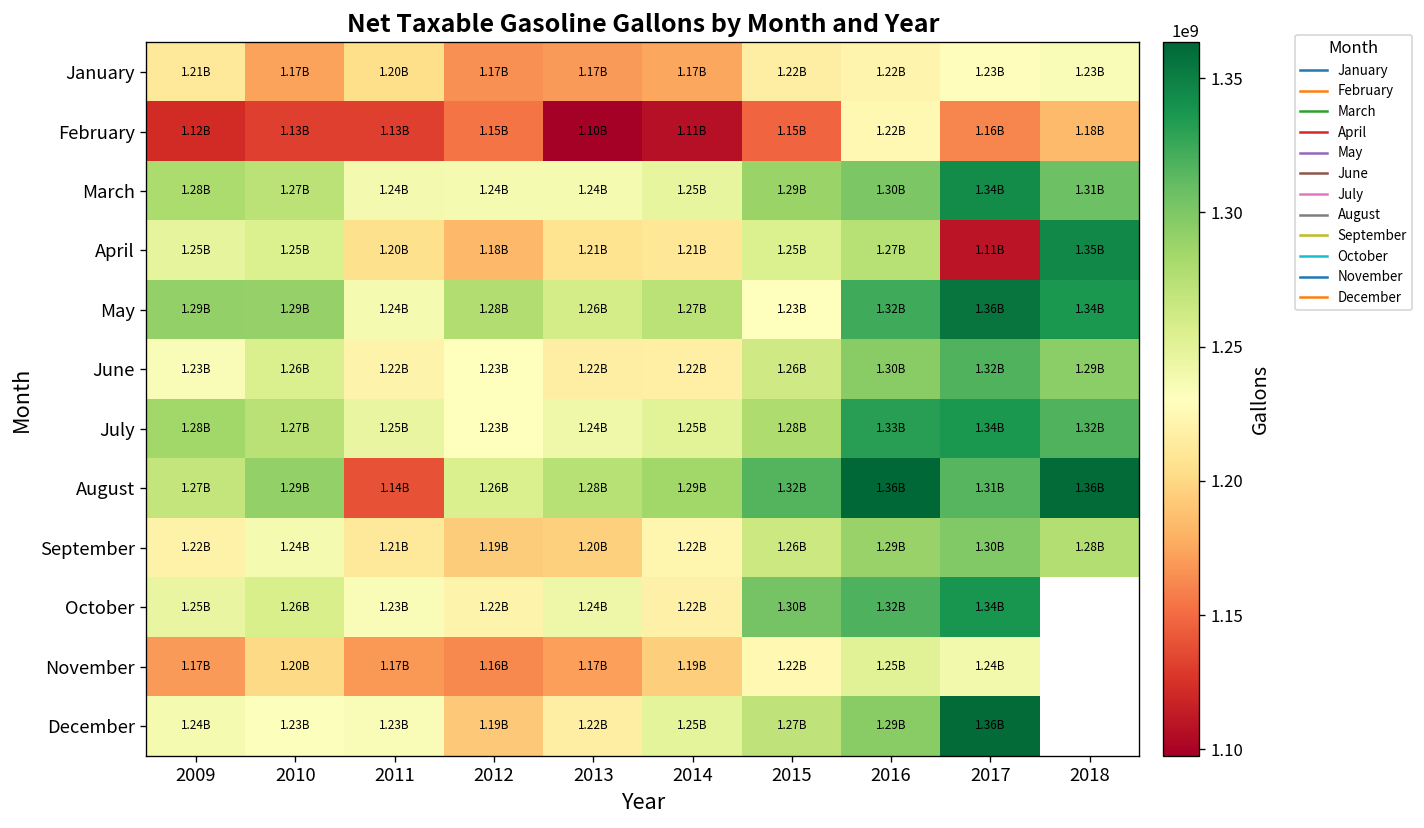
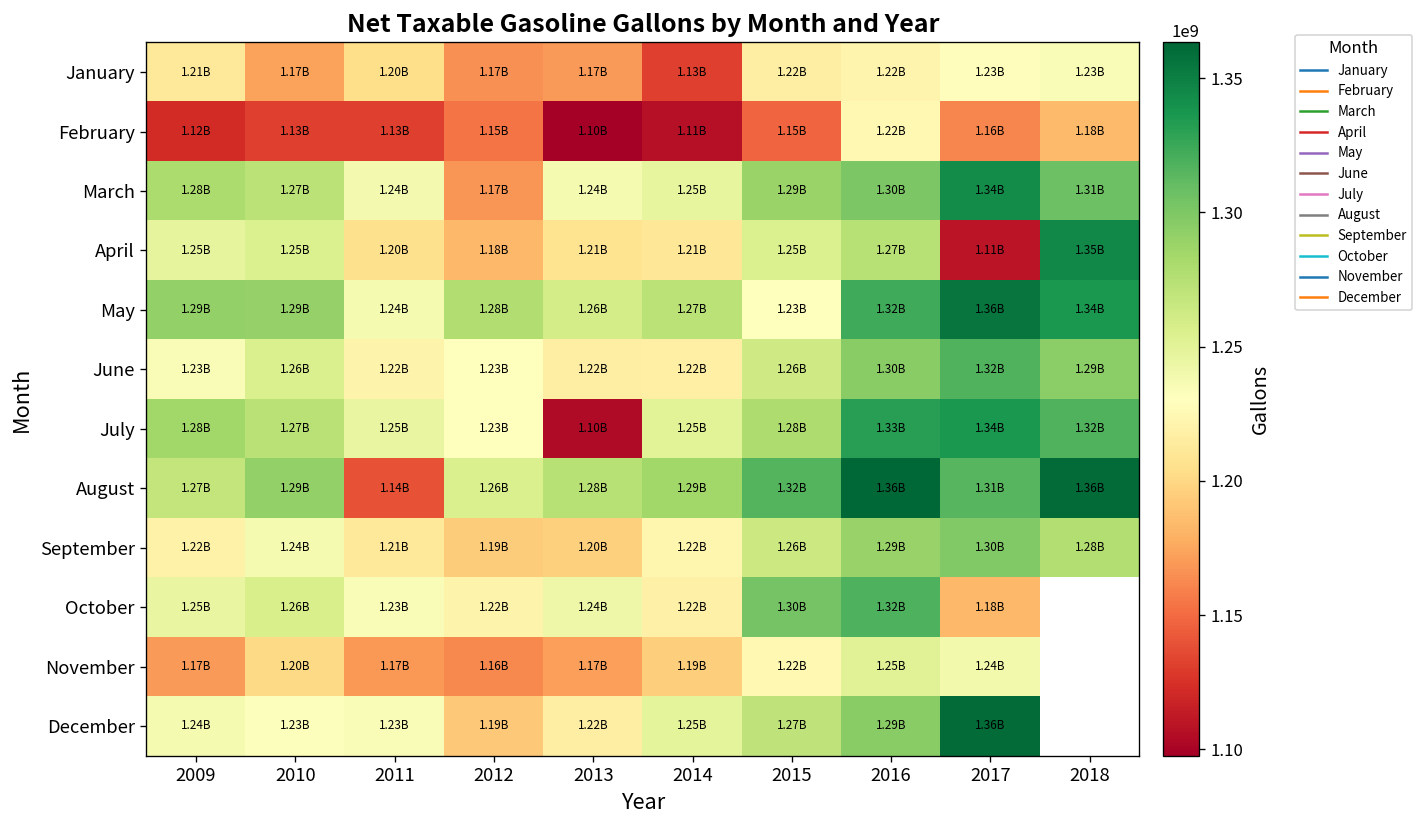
January, 2014: 1.17B -> 1.13B
March, 2012: 1.24B -> 1.17B
July, 2013: 1.24B -> 1.10B
October, 2017: 1.34B -> 1.18B
